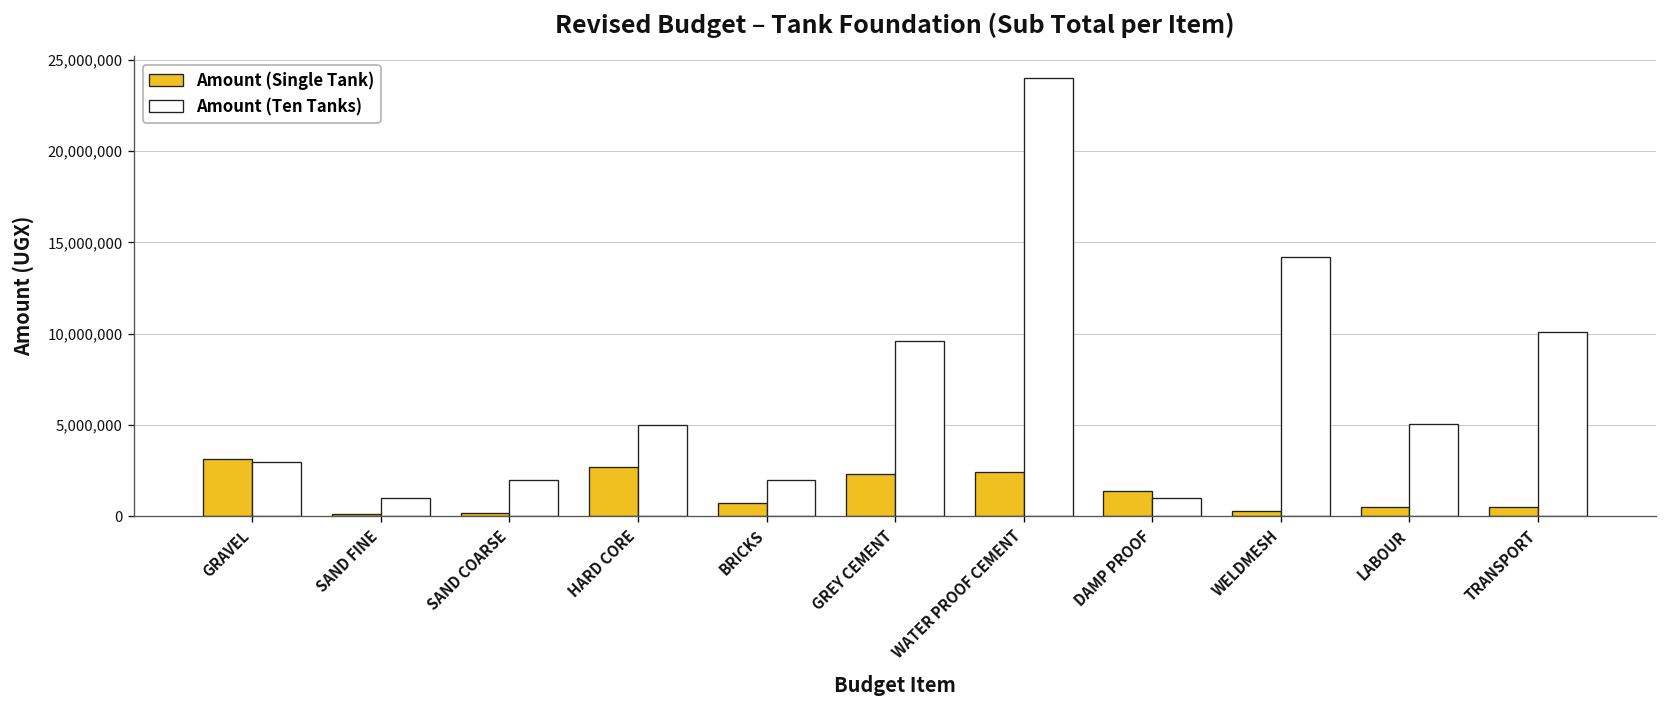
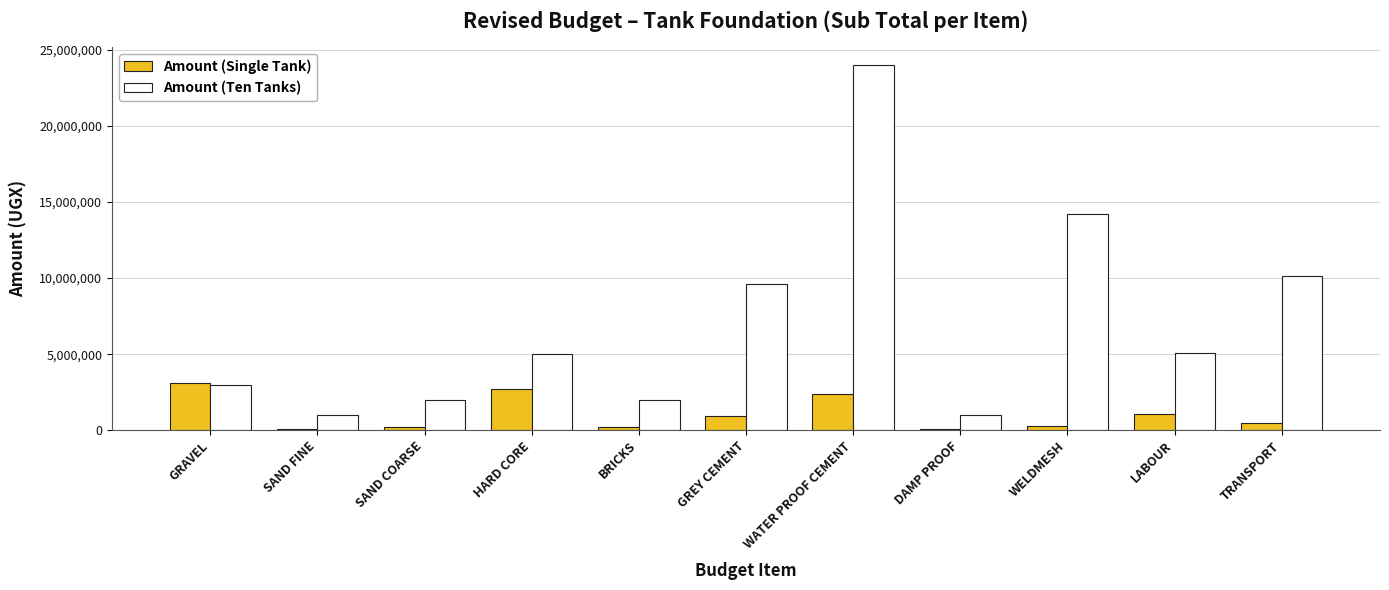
Amount (Single Tank), BRICKS: 700,000 -> 200,000
Amount (Single Tank), GREY CEMENT: 2,300,000 -> 1,000,000
Amount (Single Tank), DAMP PROOF: 1,400,000 -> 100,000
Amount (Single Tank), LABOUR: 500,000 -> 1,100,000
